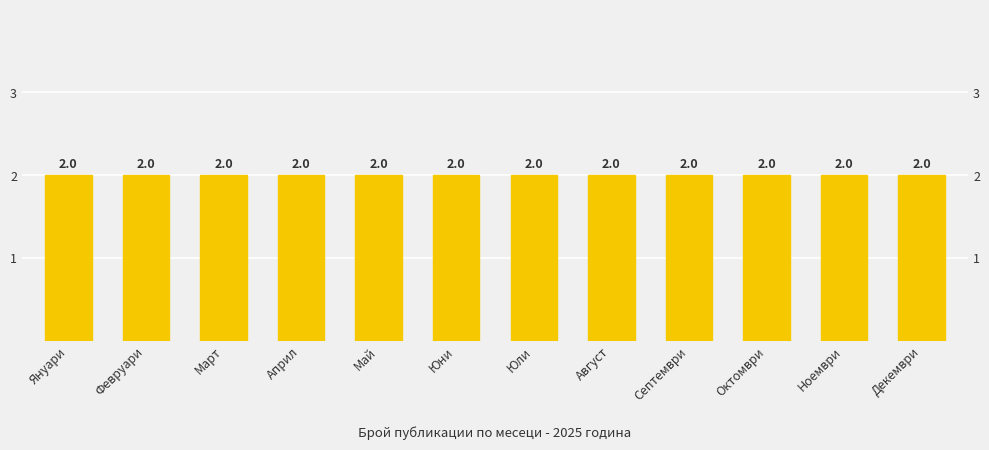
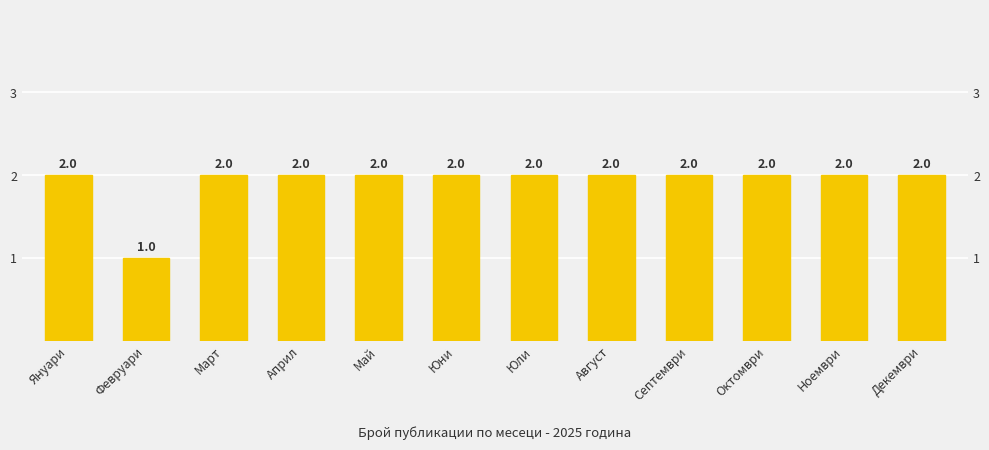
Февруари: 2.0 -> 1.0
